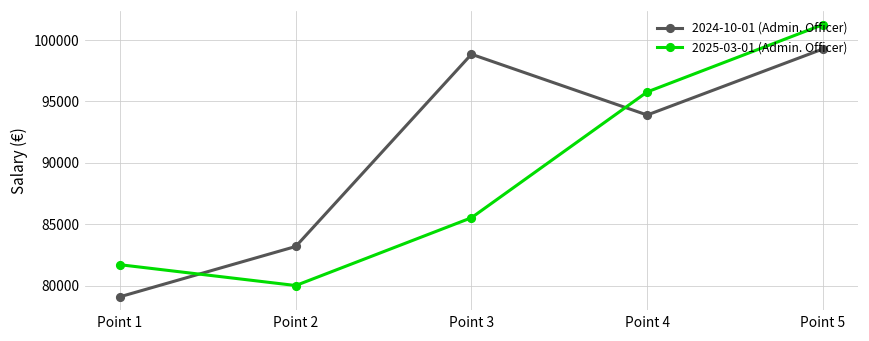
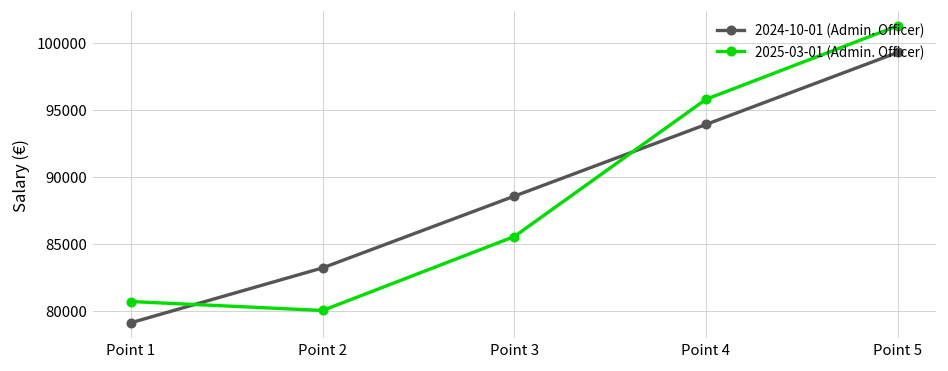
2025-03-01 (Admin. Officer), Point 1: 81700 -> 80700
2024-10-01 (Admin. Officer), Point 3: 98800 -> 88500
